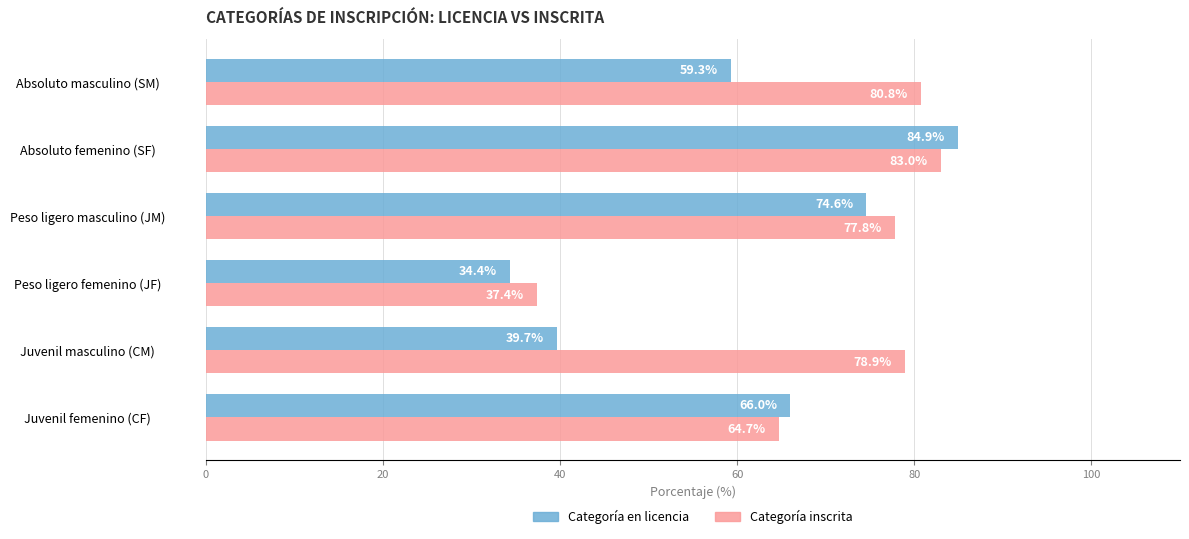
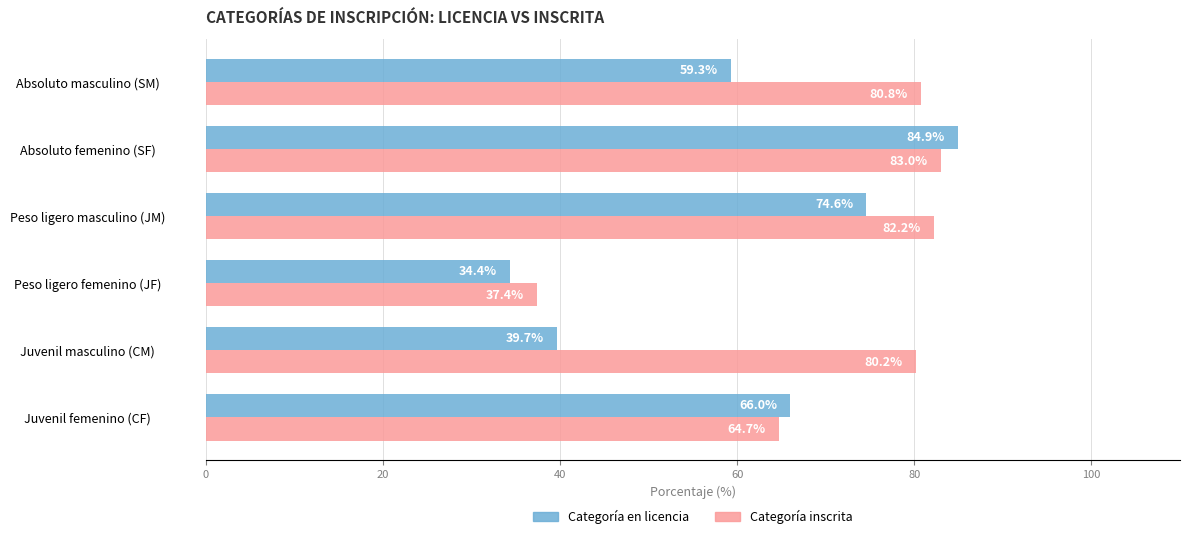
Categoría inscrita, Peso ligero masculino (JM): 77.8% -> 82.2%
Categoría inscrita, Juvenil masculino (CM): 78.9% -> 80.2%
